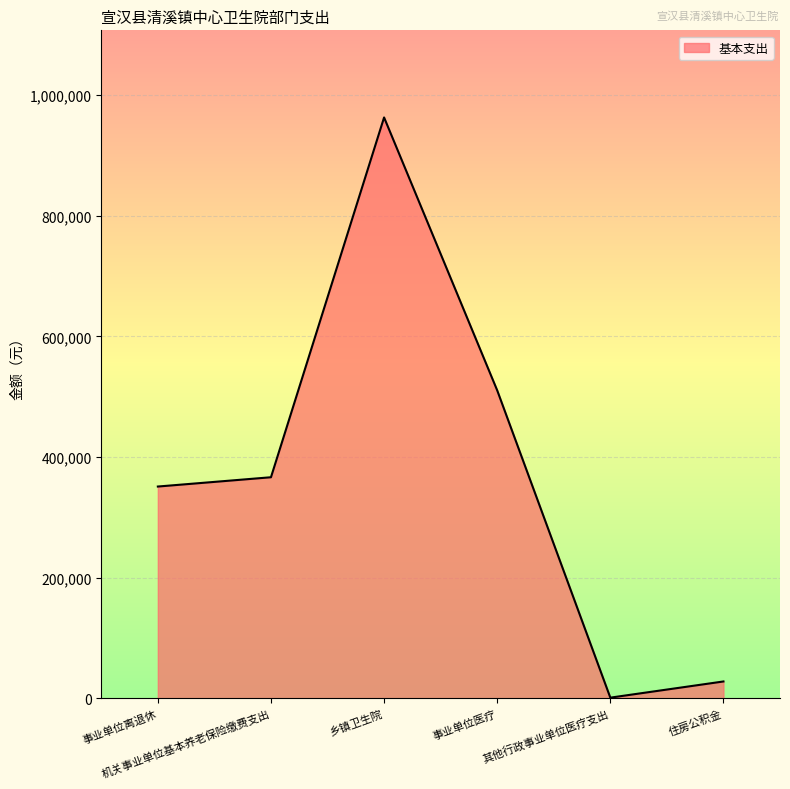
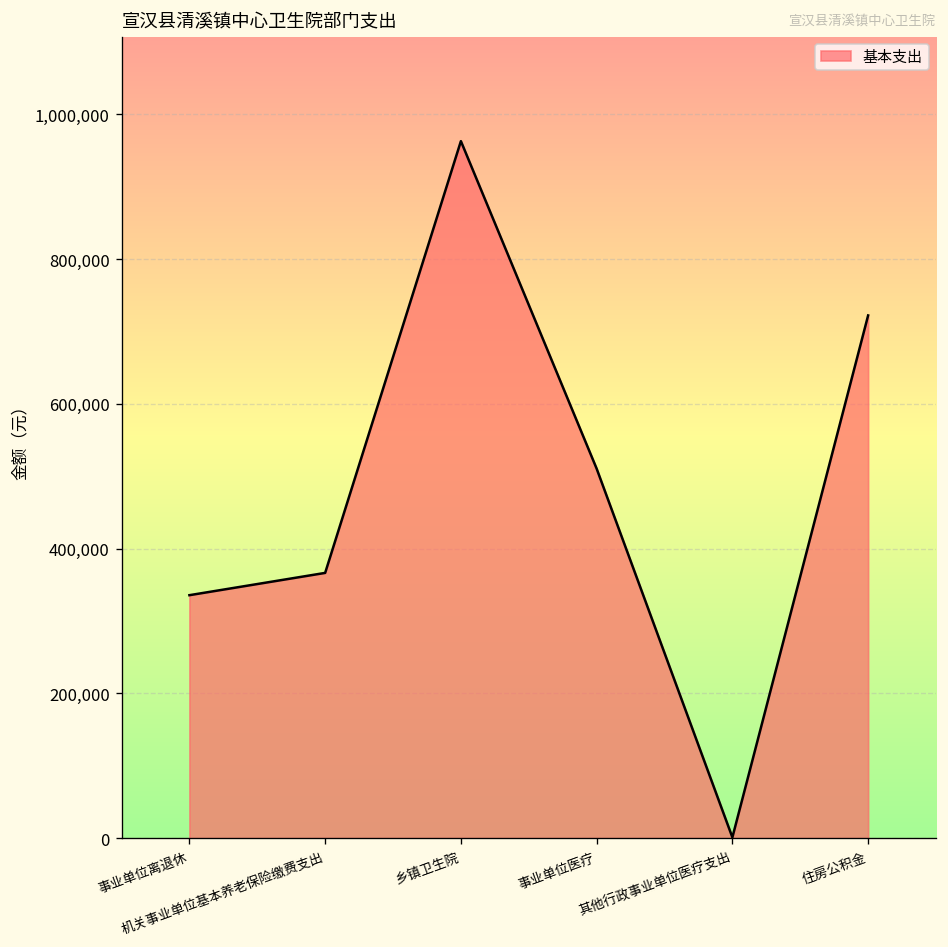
事业单位离退休: 350,000 -> 340,000
住房公积金: 30,000 -> 720,000
